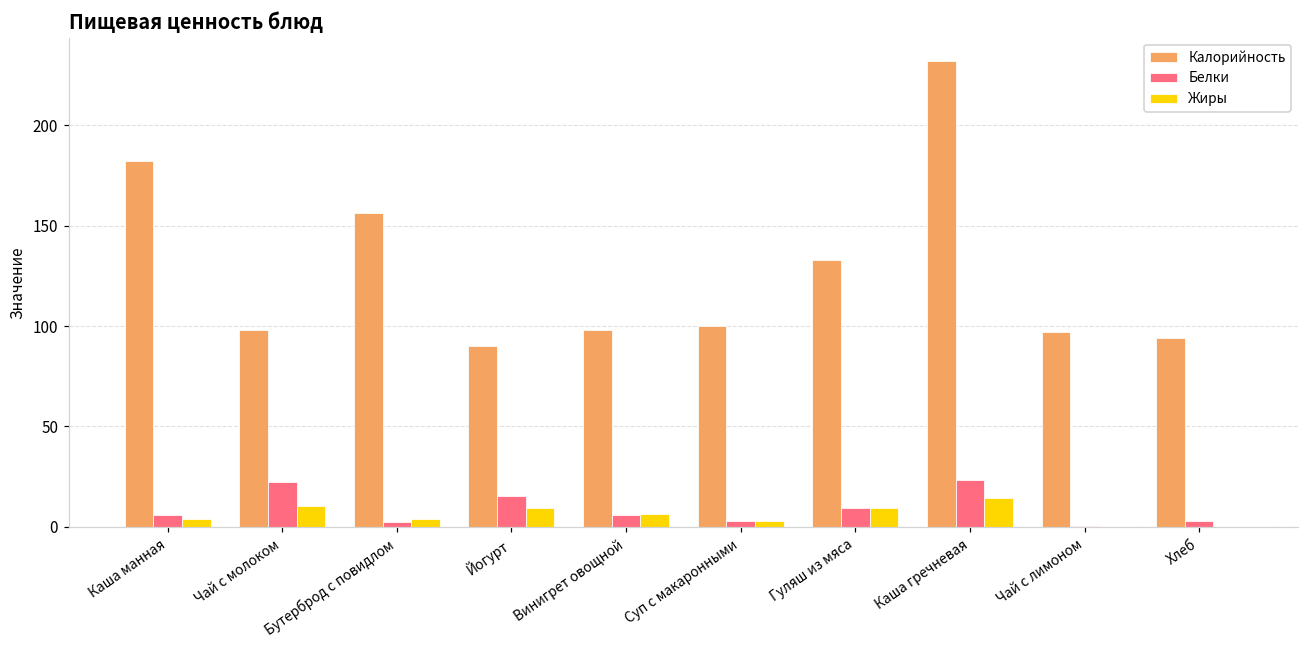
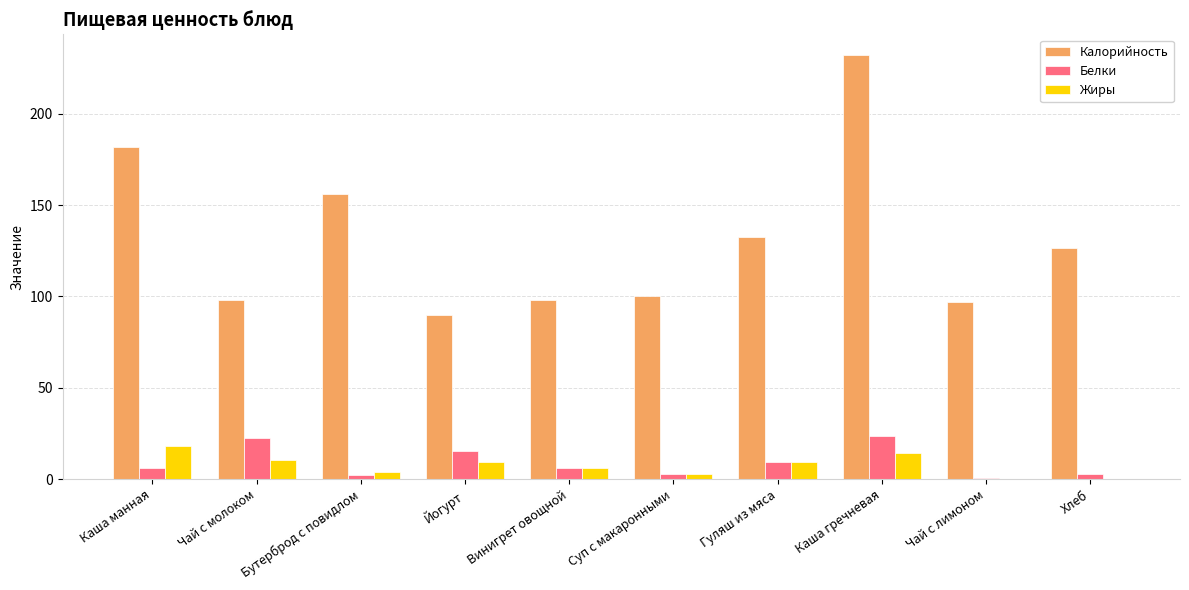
Жиры, Каша манная: 4 -> 18
Калорийность, Хлеб: 94 -> 126
